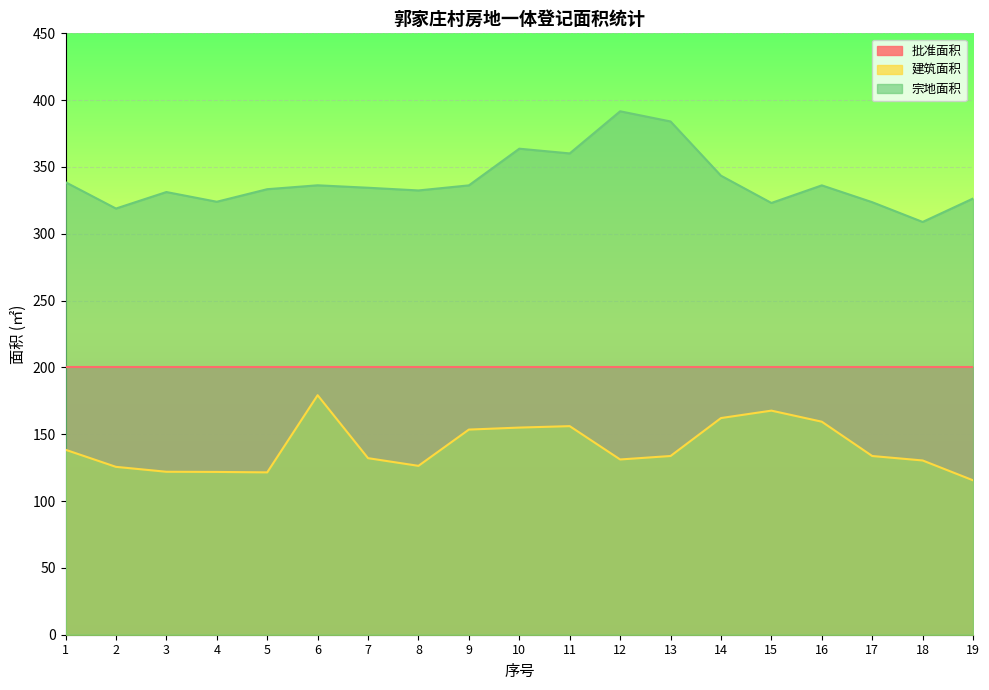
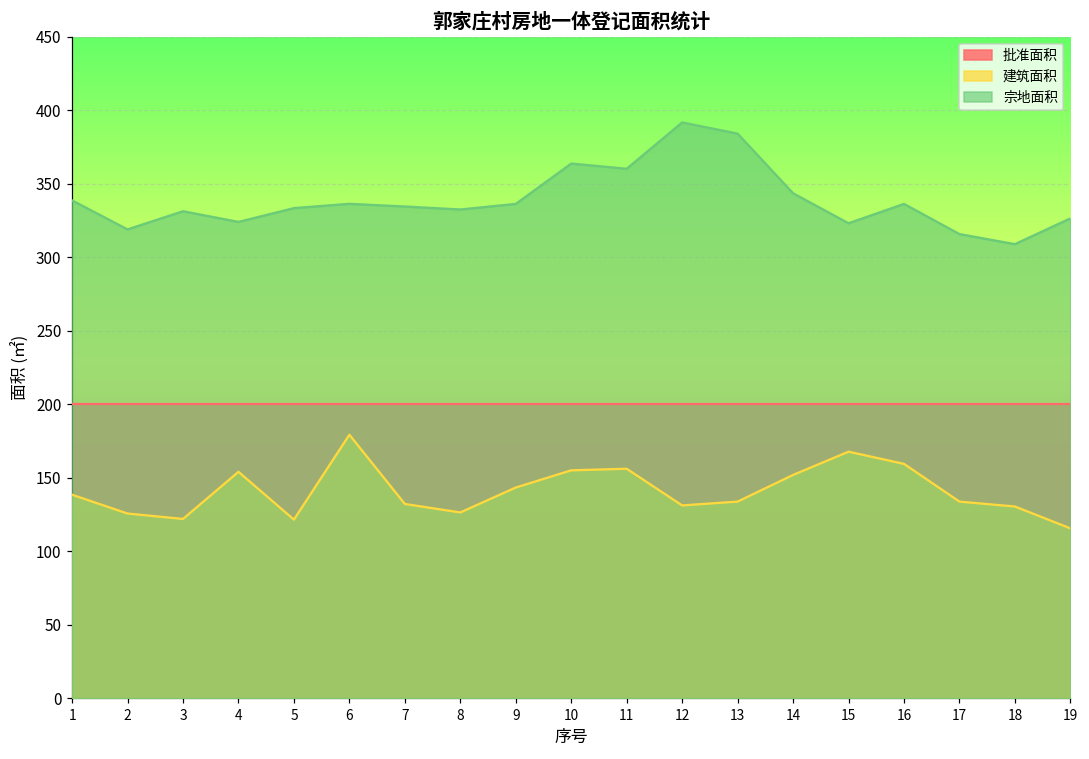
建筑面积, 4: 122 -> 154
建筑面积, 9: 154 -> 143
建筑面积, 14: 162 -> 152
宗地面积, 17: 324 -> 316
